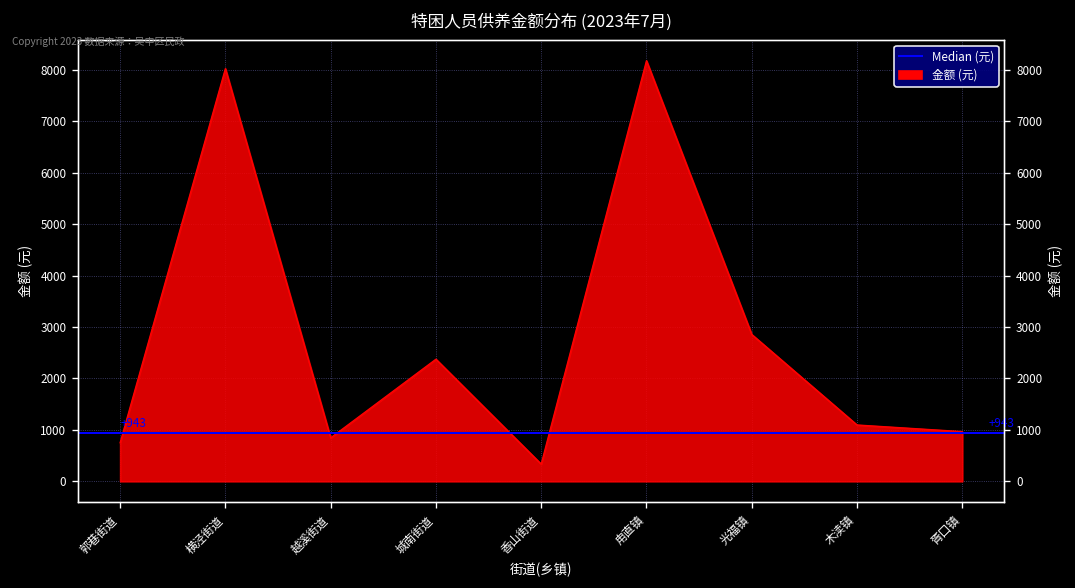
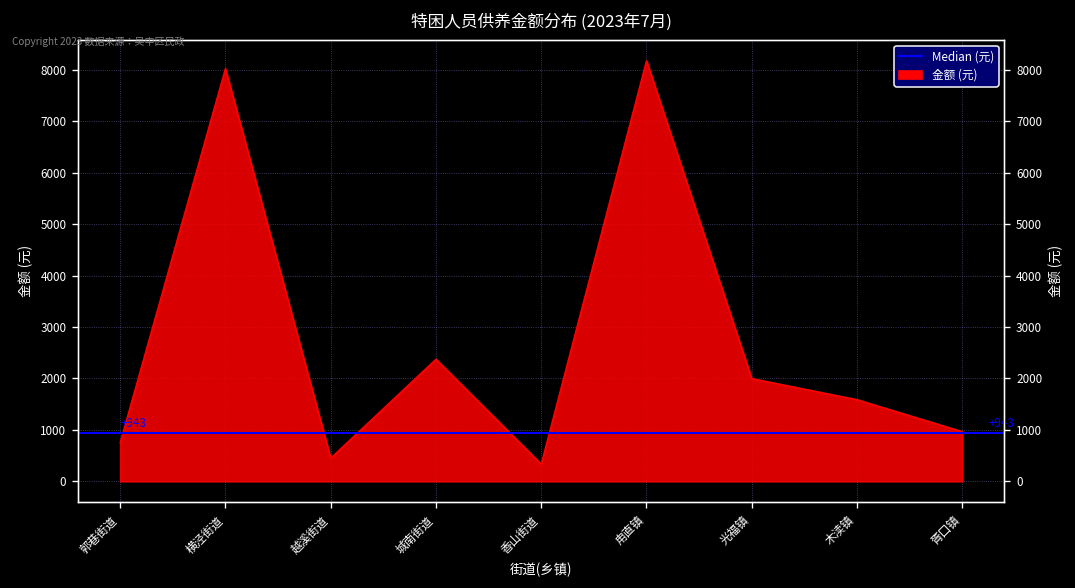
越溪街道: 800 -> 500
光福镇: 2900 -> 2000
木渎镇: 1100 -> 1600
